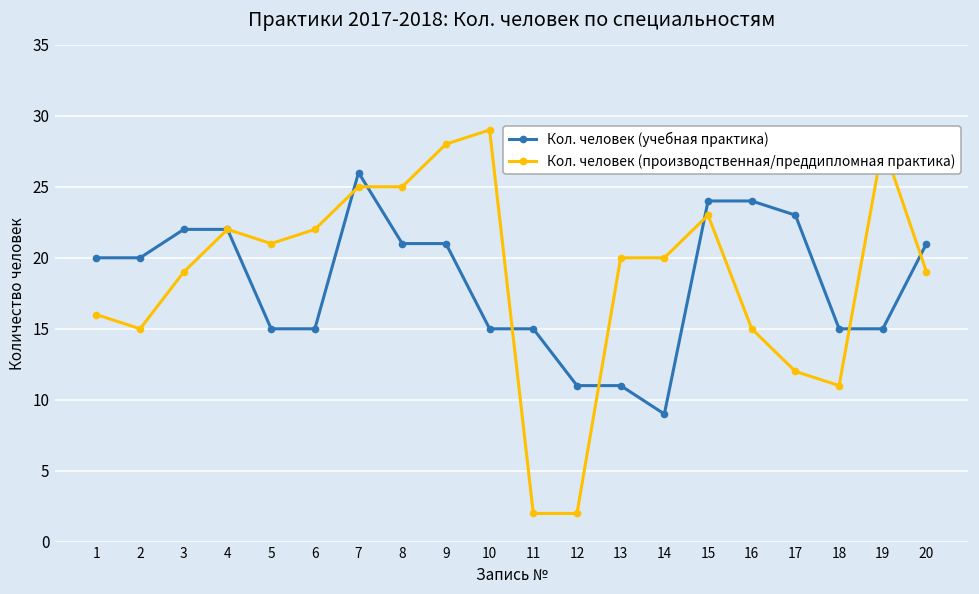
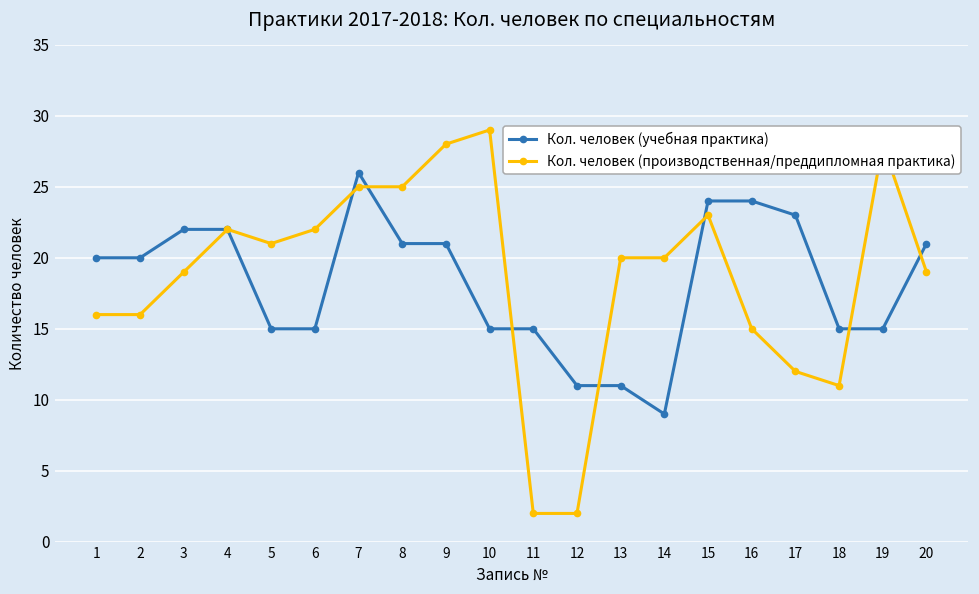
Кол. человек (производственная/преддипломная практика), 2: 15 -> 16
